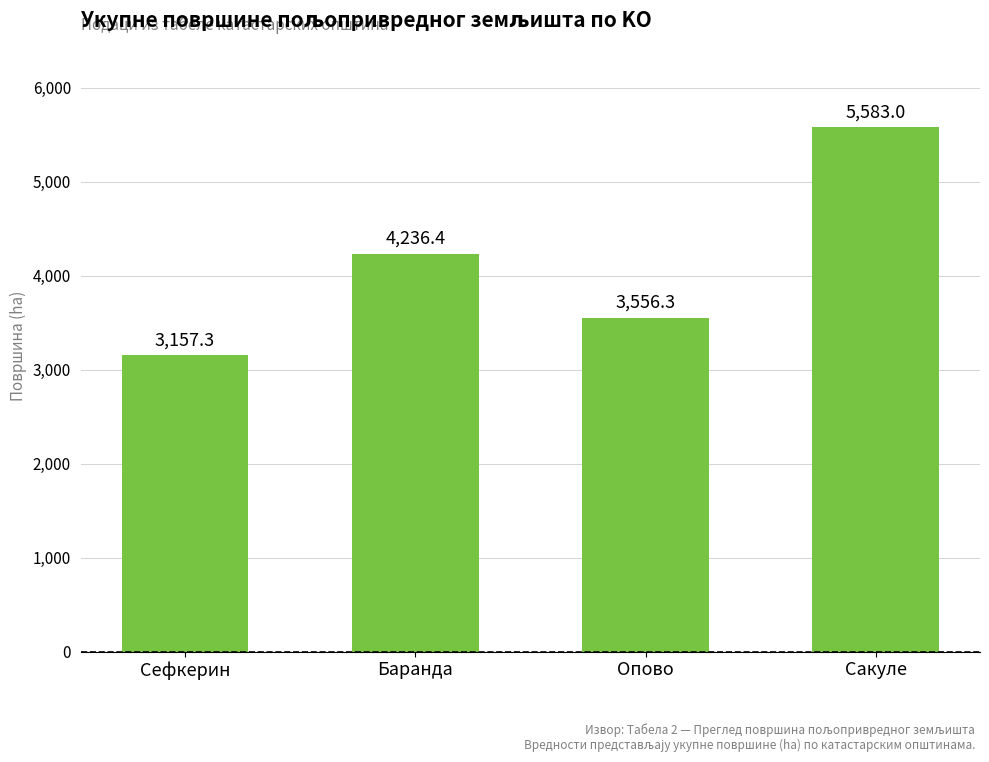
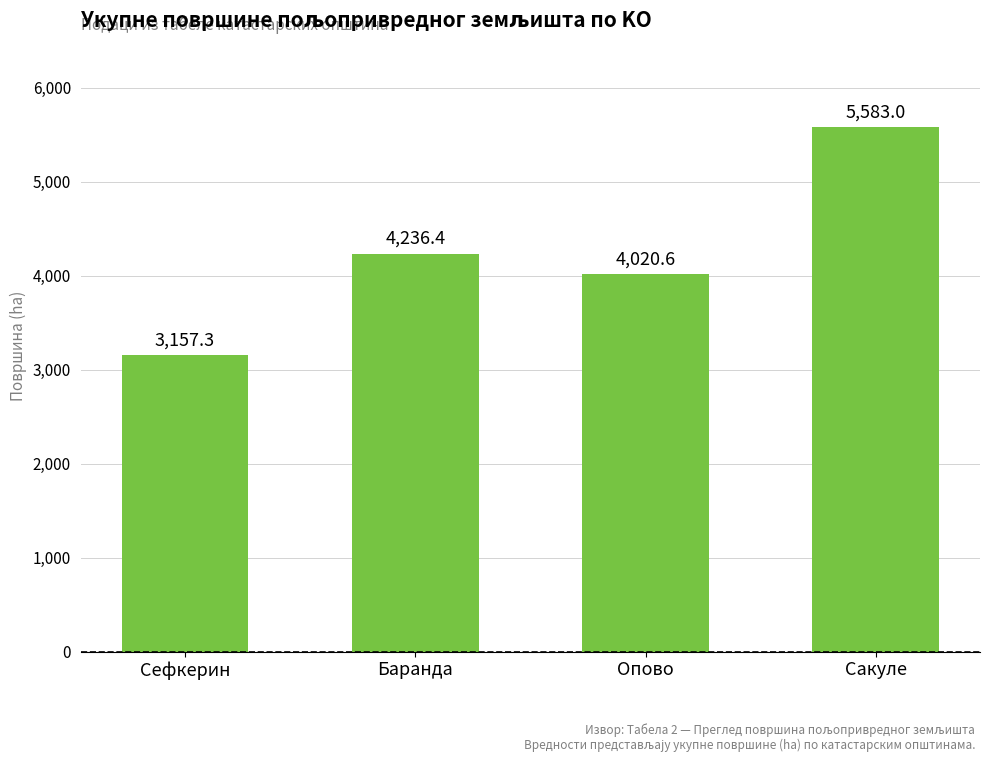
Опово: 3,556.3 -> 4,020.6
